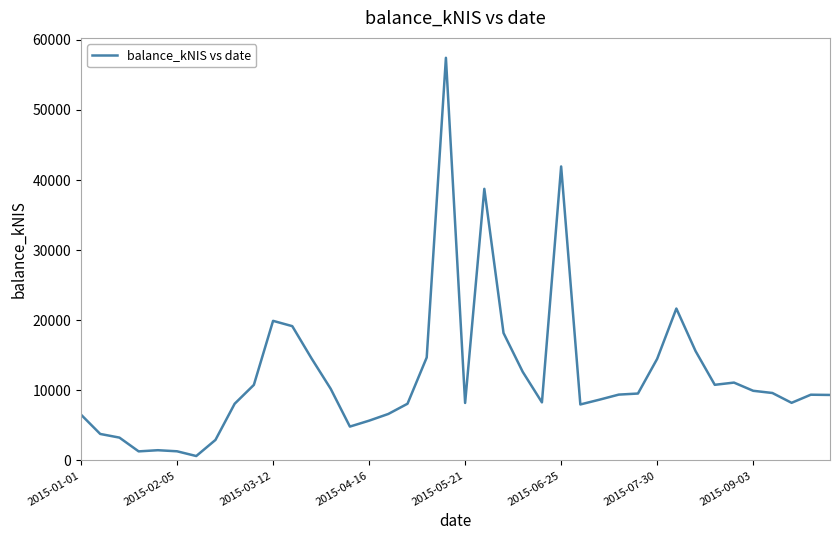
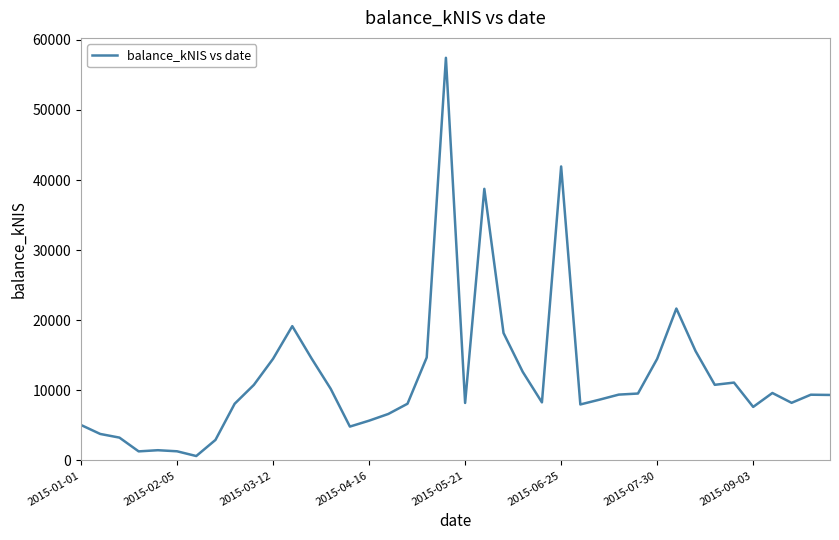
2015-01-01: 7000 -> 5000
2015-03-12: 20000 -> 15000
2015-09-03: 10000 -> 8000
